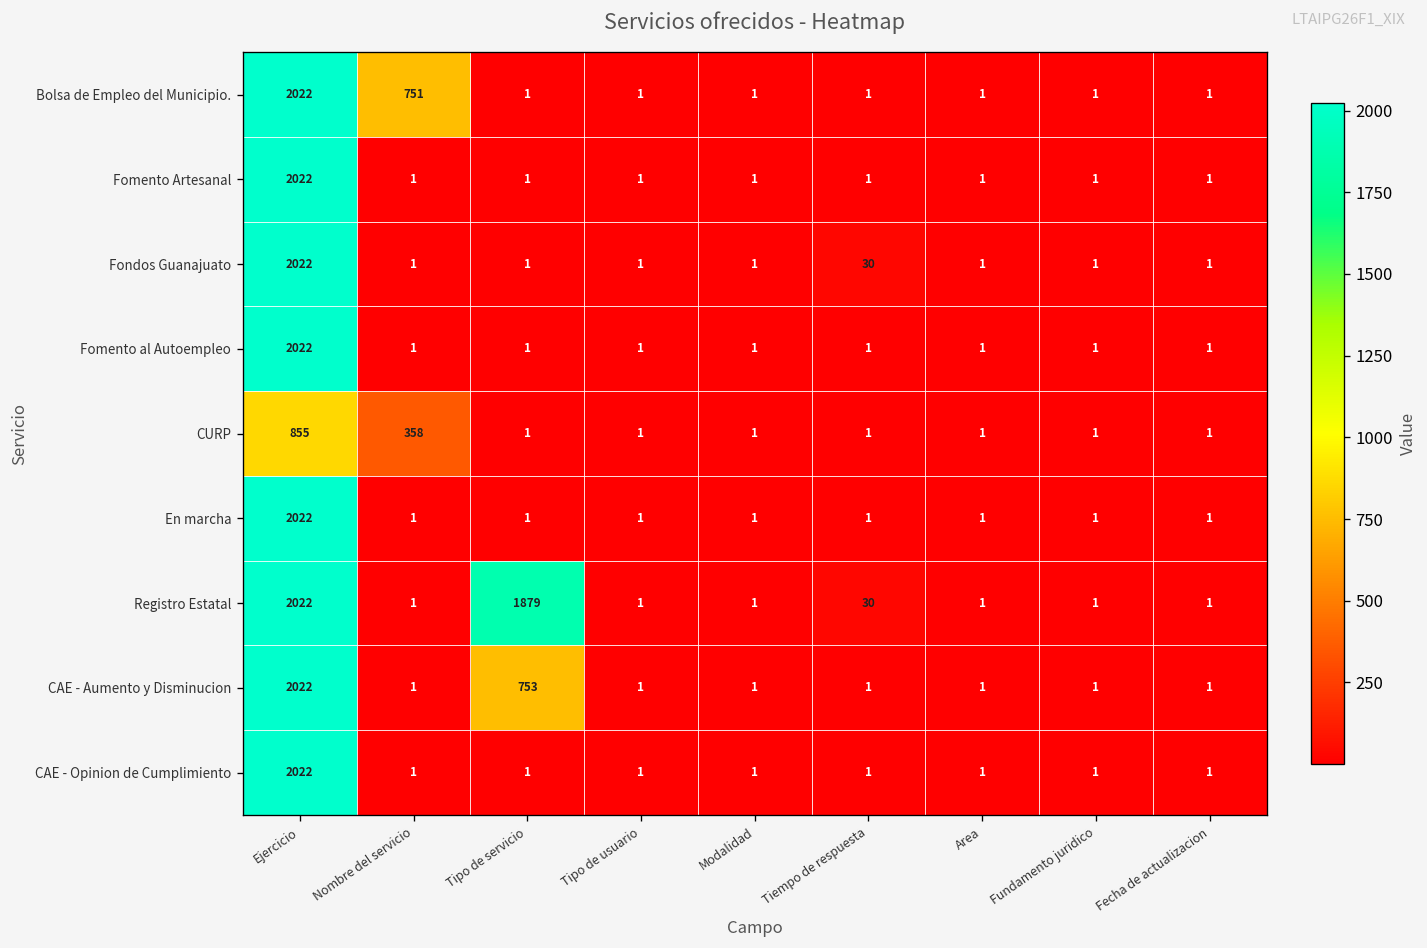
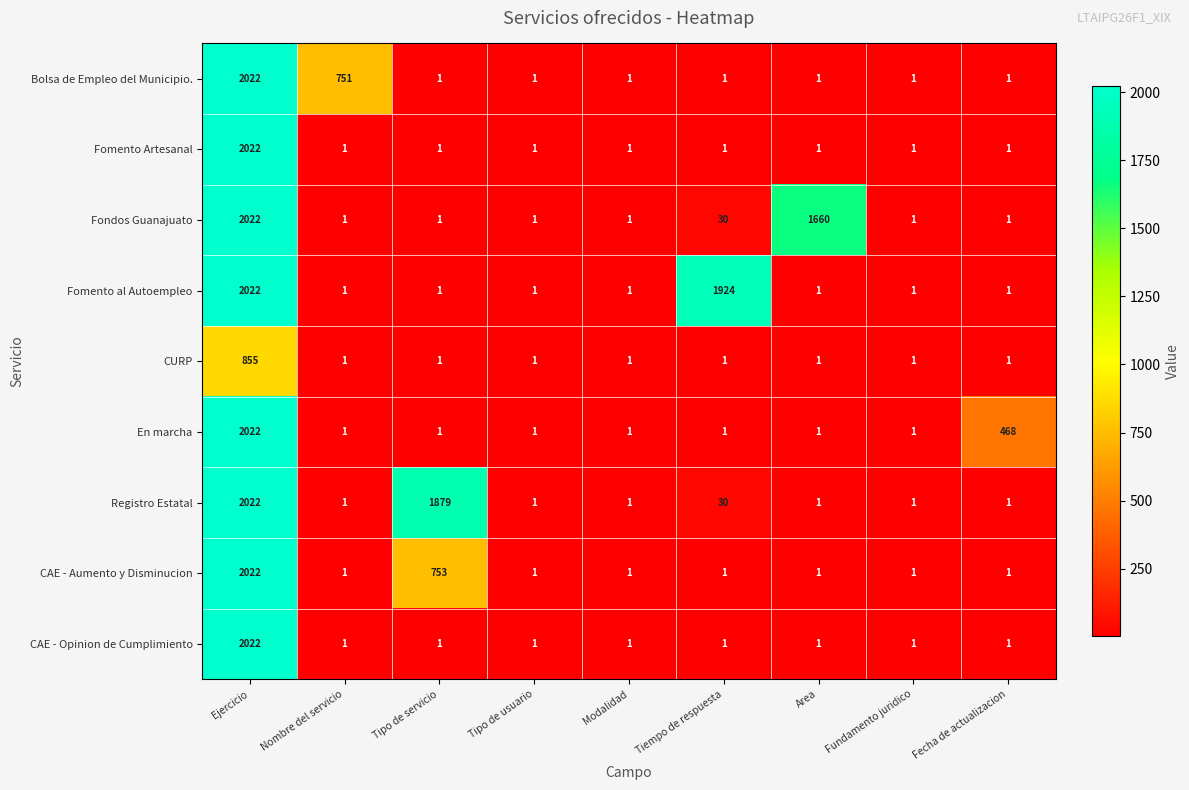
Fondos Guanajuato, Area: 1 -> 1660
Fomento al Autoempleo, Tiempo de respuesta: 1 -> 1924
CURP, Nombre del servicio: 358 -> 1
En marcha, Fecha de actualizacion: 1 -> 468
